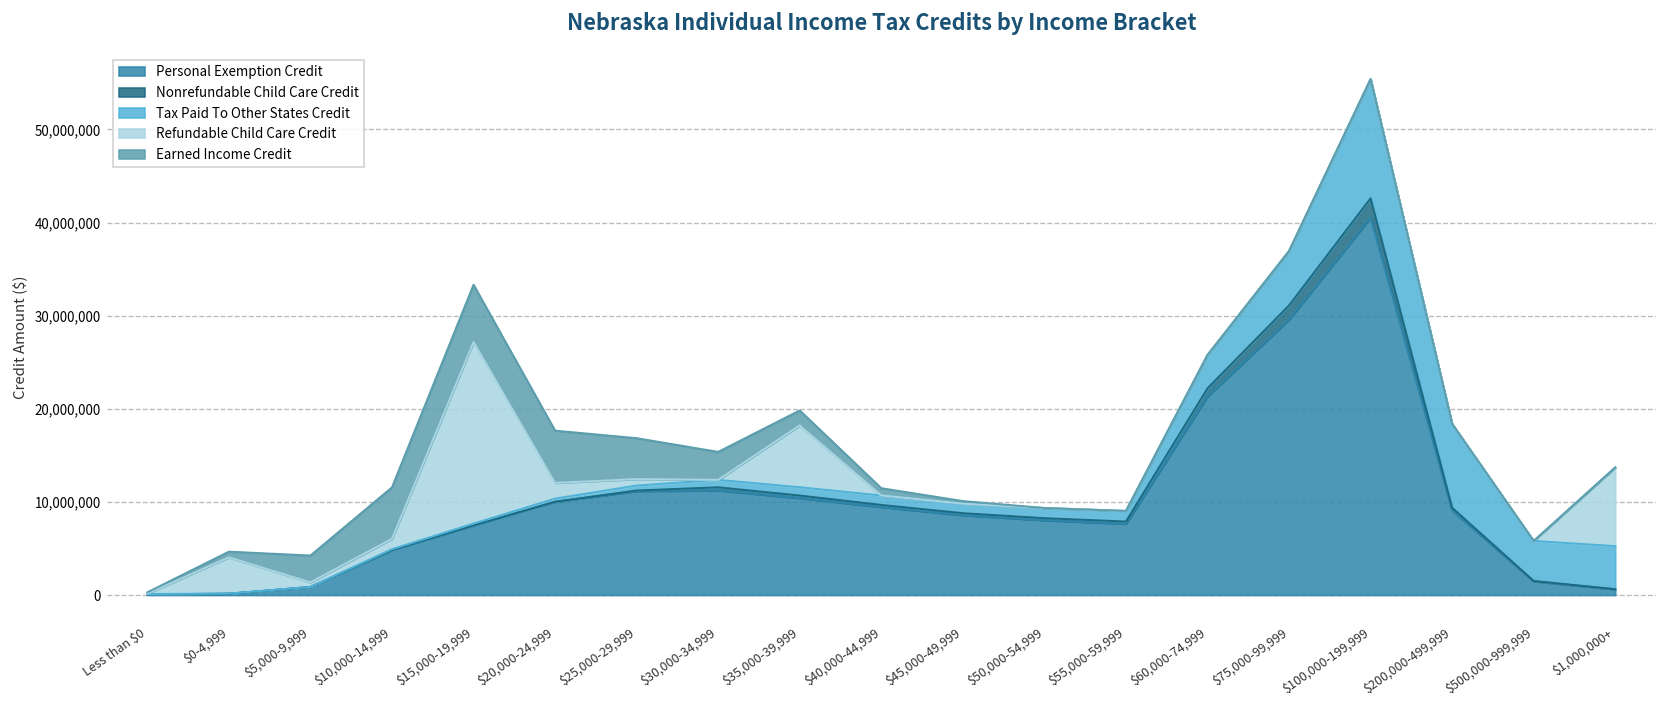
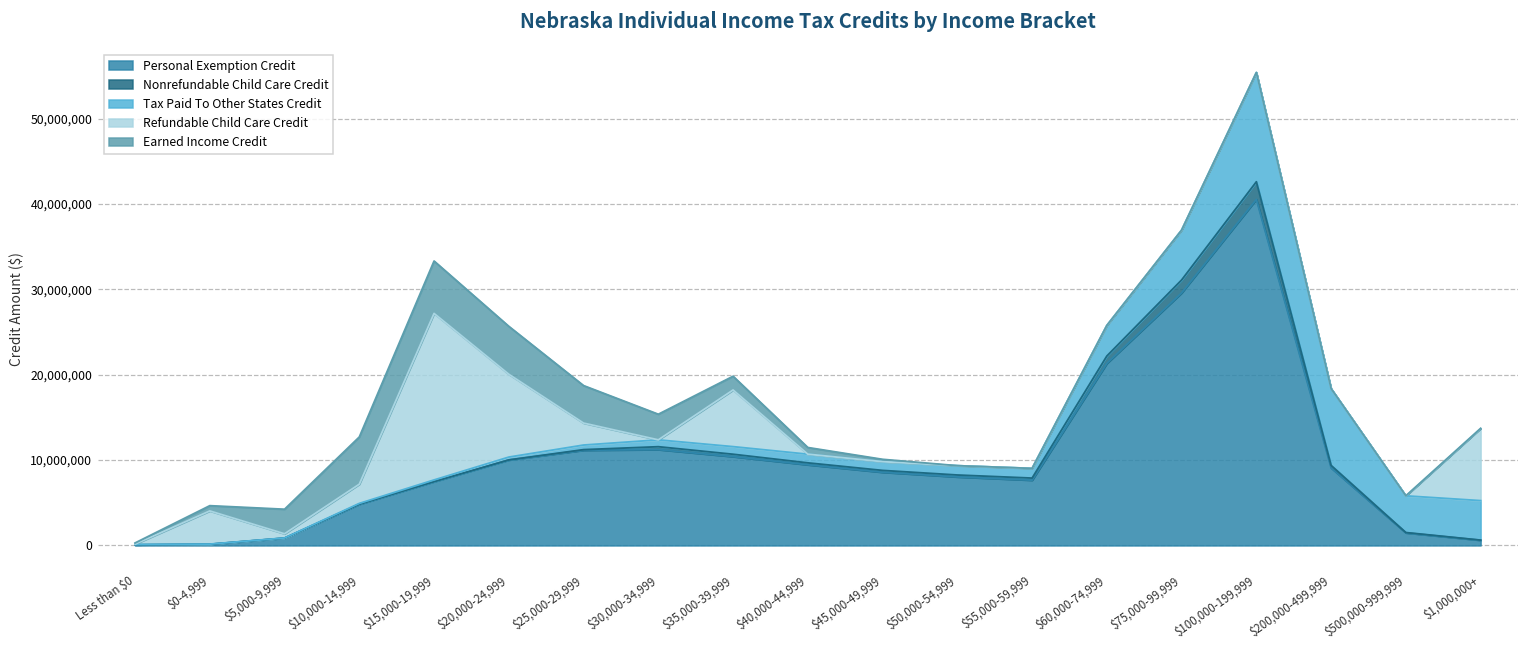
Refundable Child Care Credit, $10,000-14,999: 1,000,000 -> 2,000,000
Refundable Child Care Credit, $20,000-24,999: 2,000,000 -> 10,000,000
Refundable Child Care Credit, $25,000-29,999: 1,000,000 -> 3,000,000
